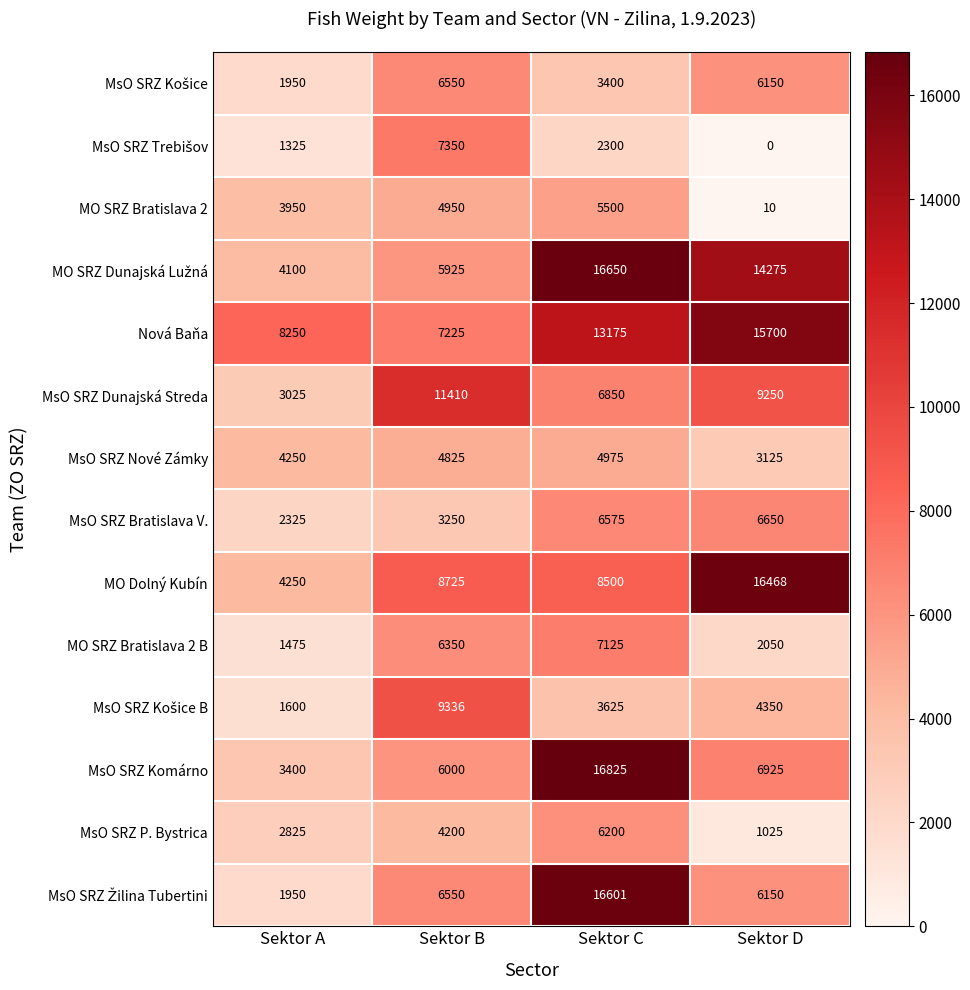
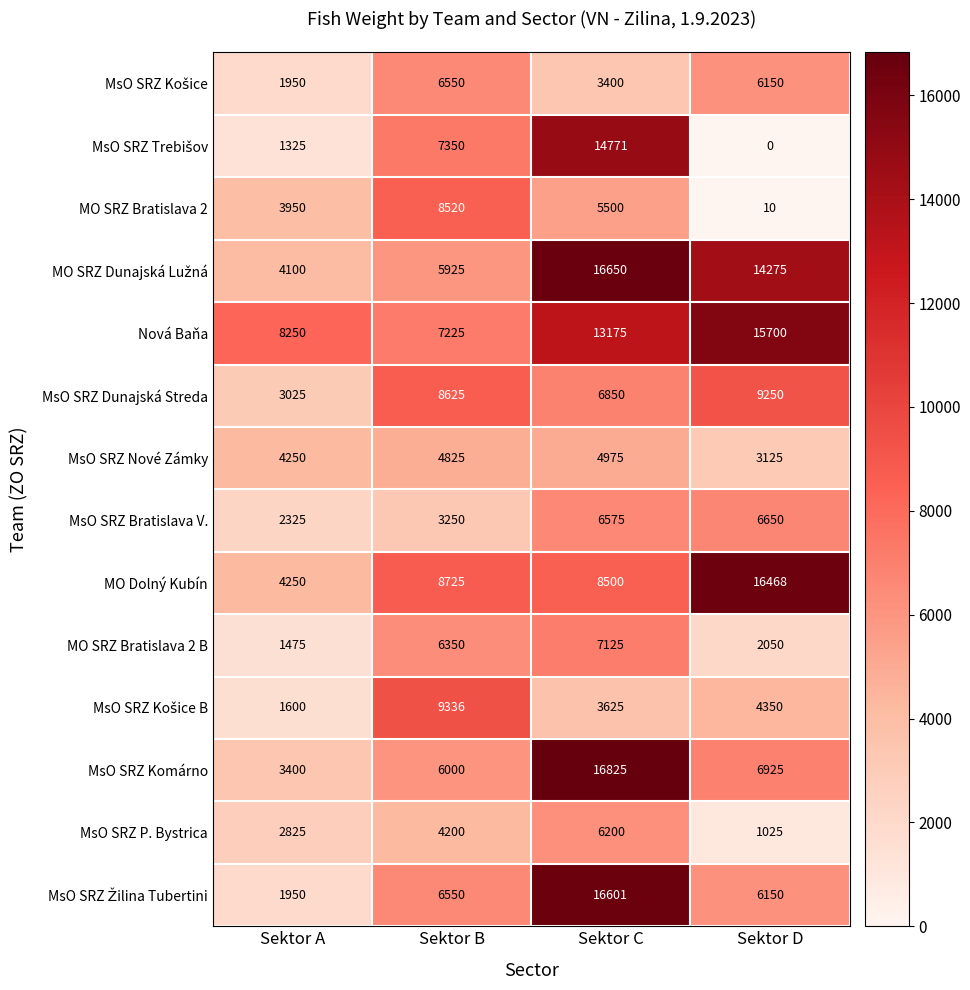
MsO SRZ Trebišov, Sektor C: 2300 -> 14771
MO SRZ Bratislava 2, Sektor B: 4950 -> 8520
MsO SRZ Dunajská Streda, Sektor B: 11410 -> 8625
